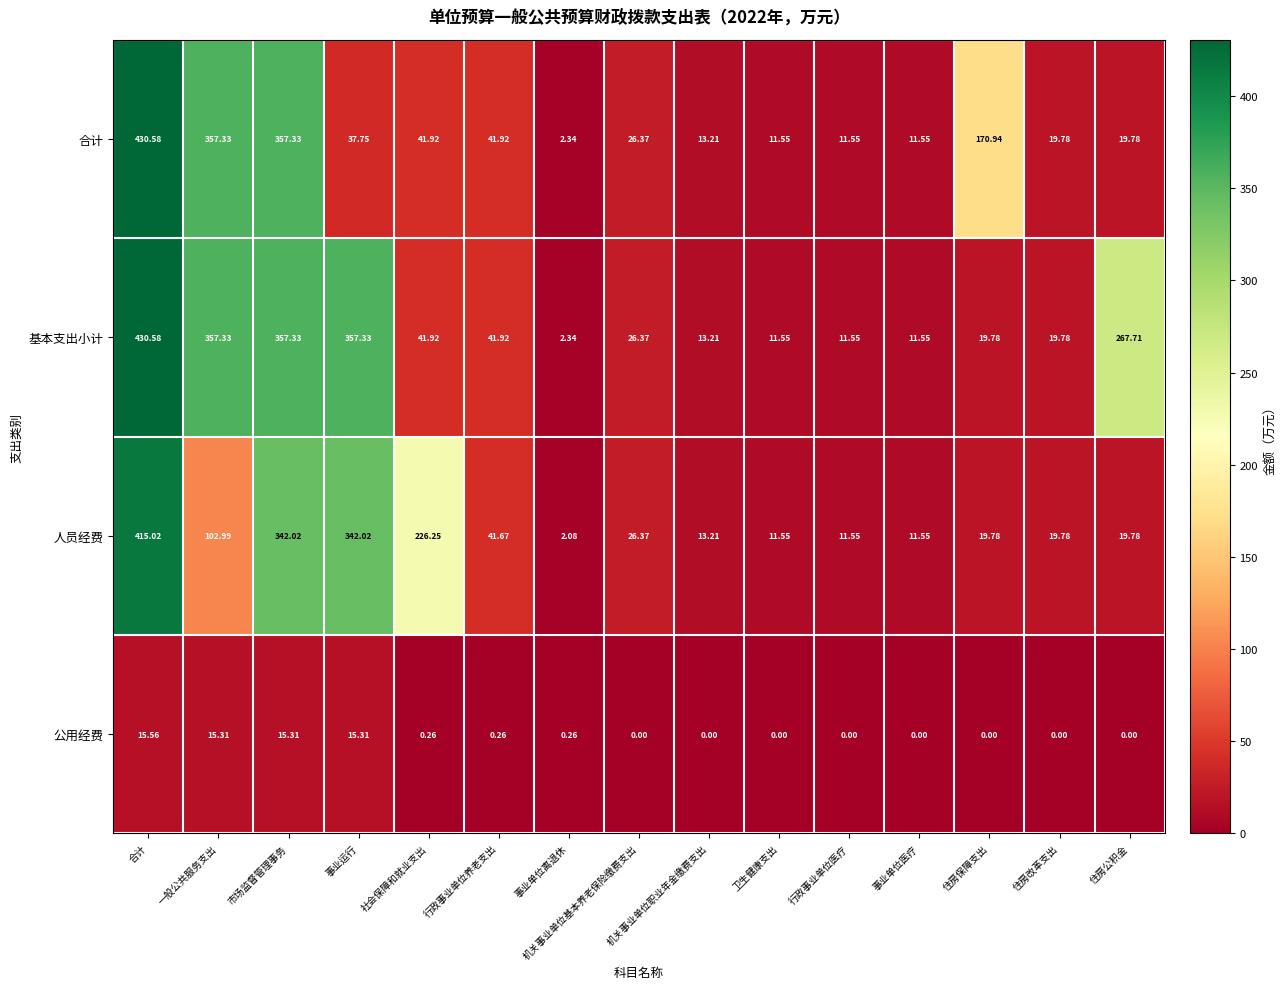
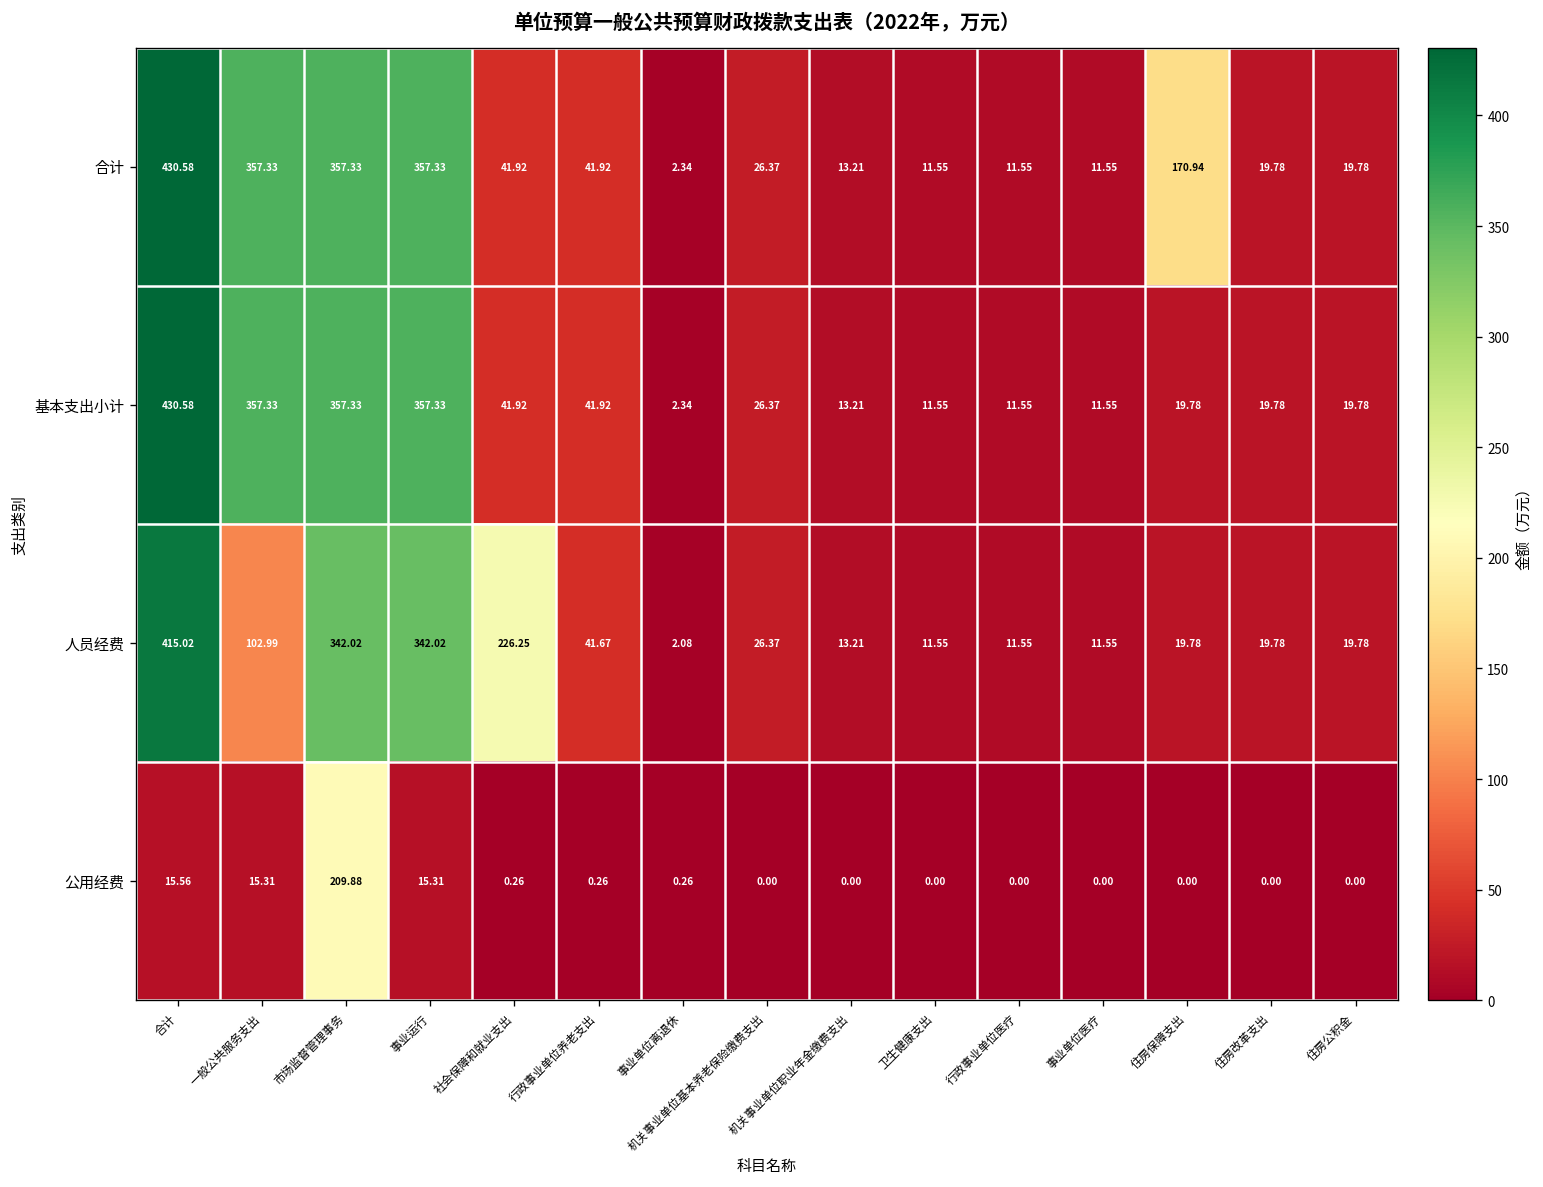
合计, 事业运行: 37.75 -> 357.33
基本支出小计, 住房公积金: 267.71 -> 19.78
公用经费, 市场监督管理事务: 15.31 -> 209.88
